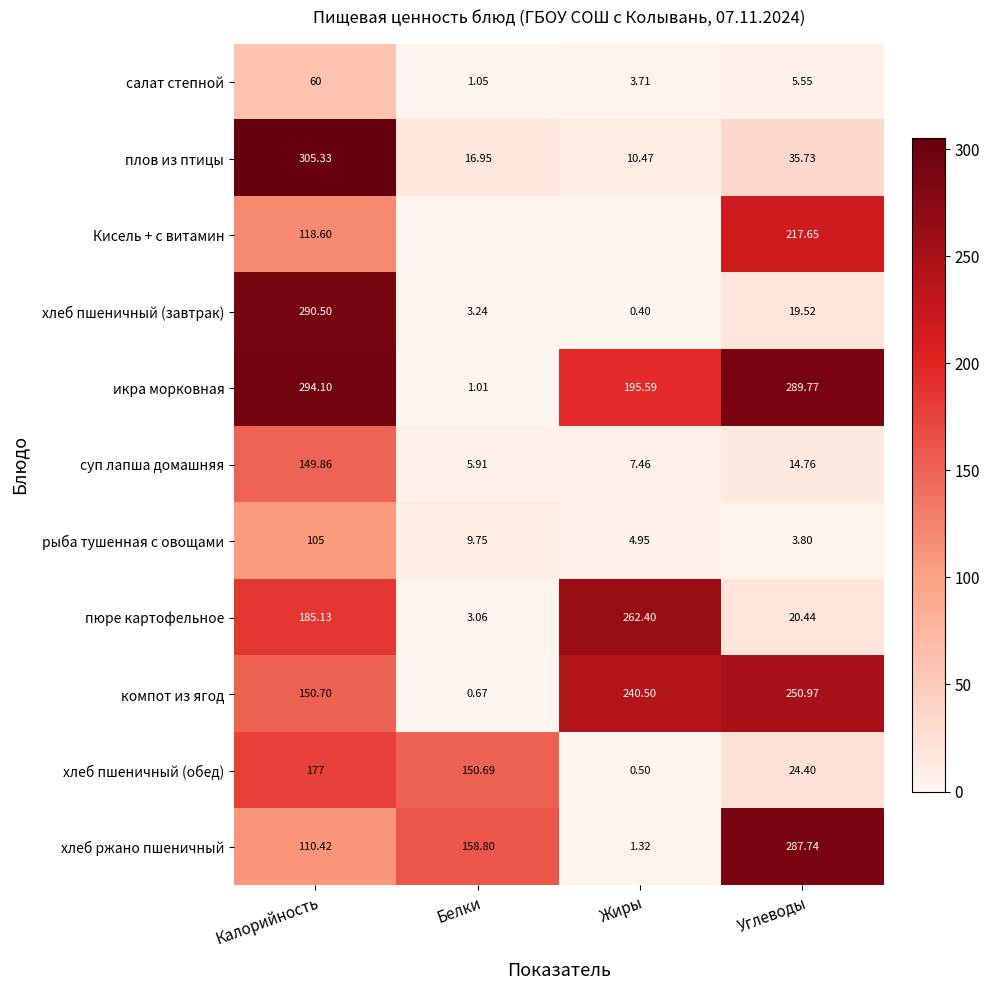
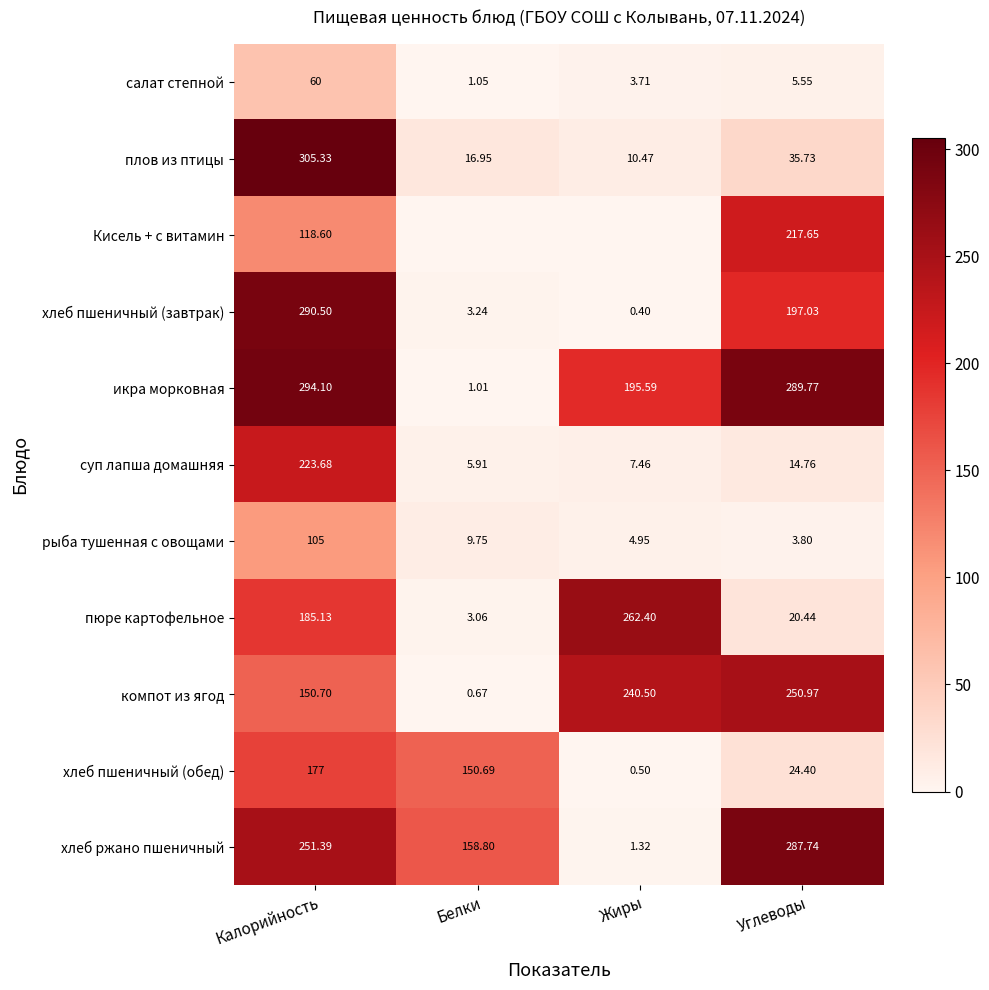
хлеб пшеничный (завтрак), Углеводы: 19.52 -> 197.03
суп лапша домашняя, Калорийность: 149.86 -> 223.68
хлеб ржано пшеничный, Калорийность: 110.42 -> 251.39
